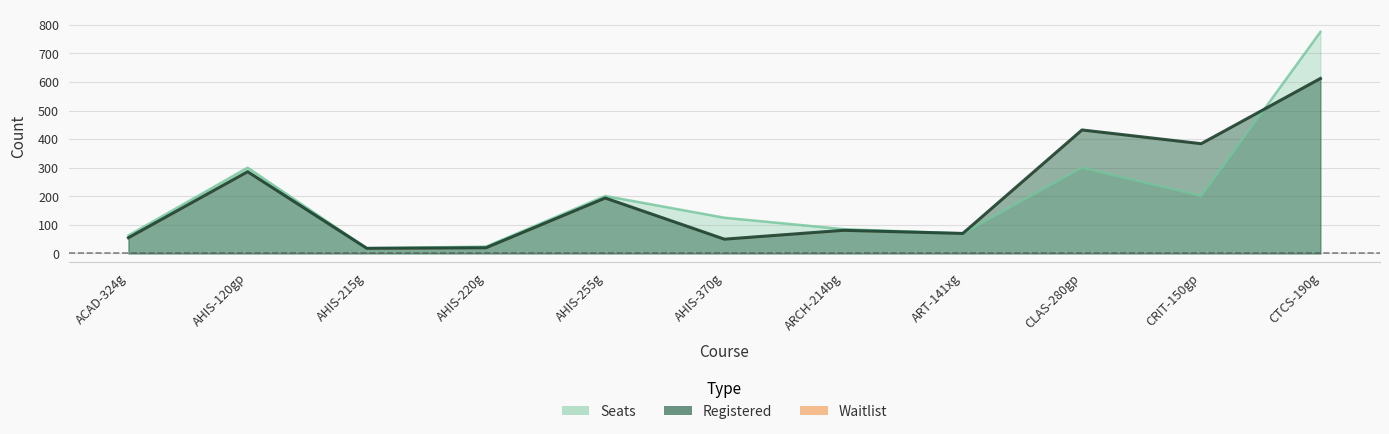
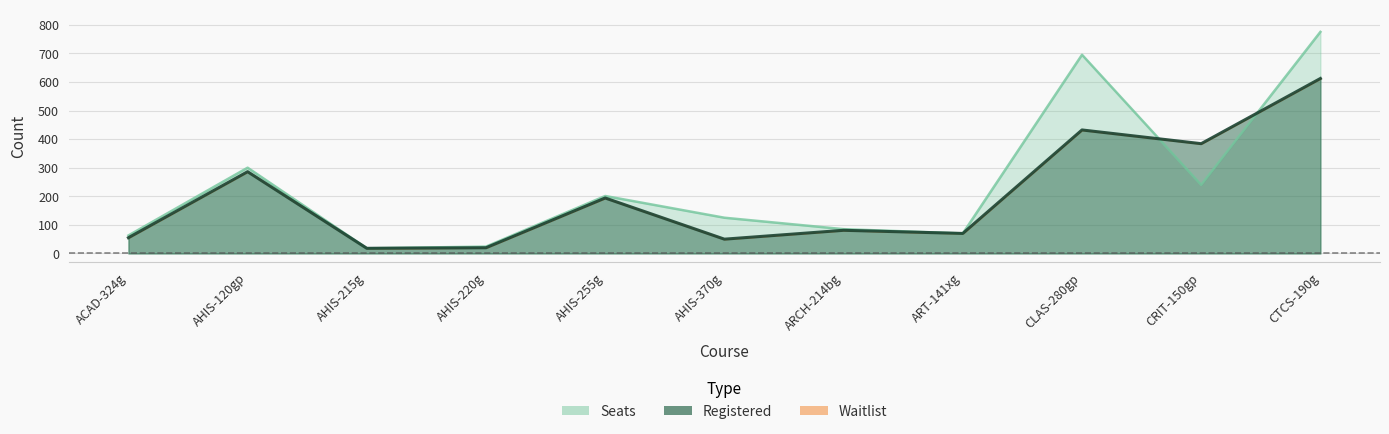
Seats, CLAS-280gp: 300 -> 700
Seats, CRIT-150gp: 200 -> 240
